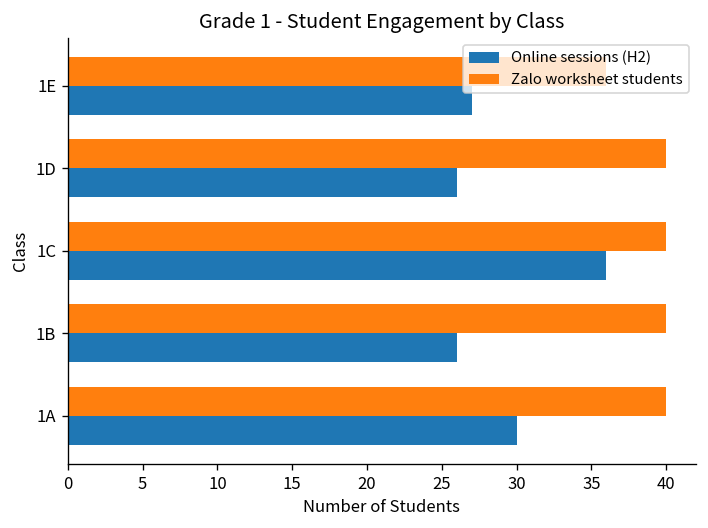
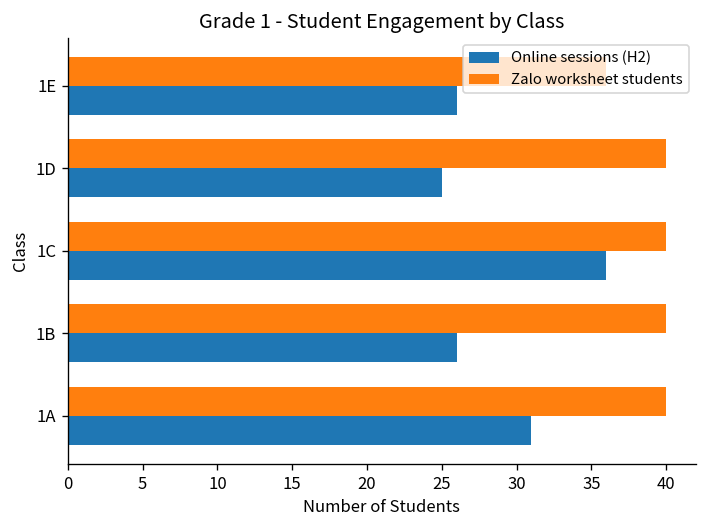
Online sessions (H2), 1E: 27 -> 26
Online sessions (H2), 1D: 26 -> 25
Online sessions (H2), 1A: 30 -> 31
